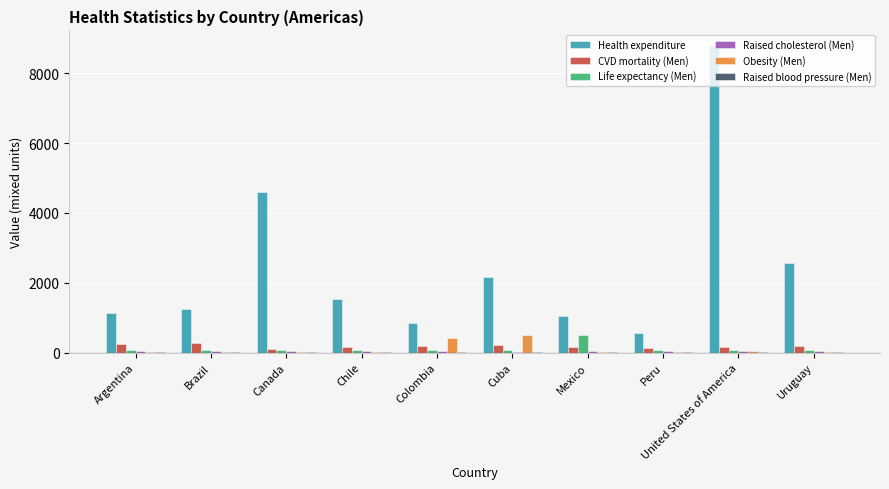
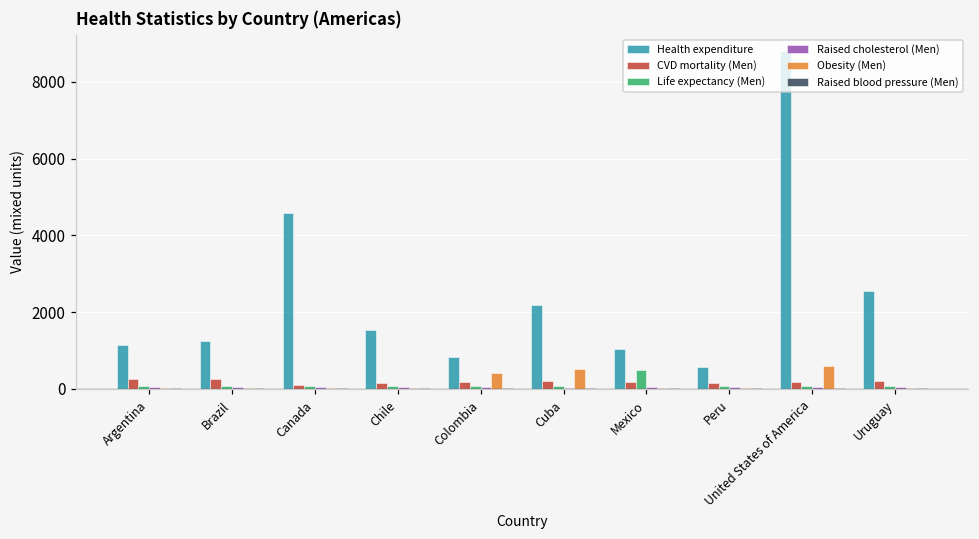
Obesity (Men), United States of America: 0 -> 600
